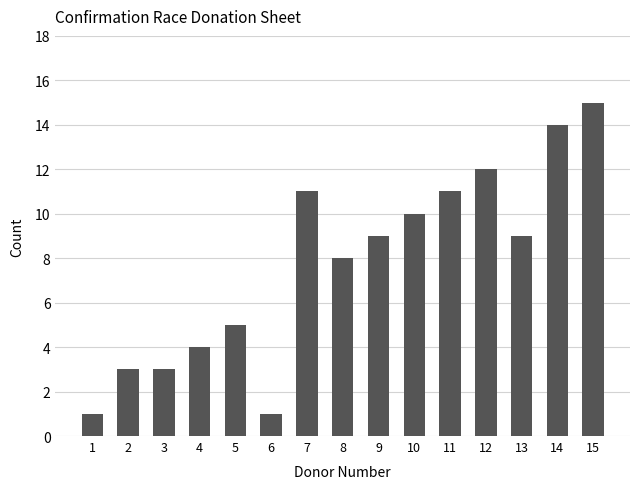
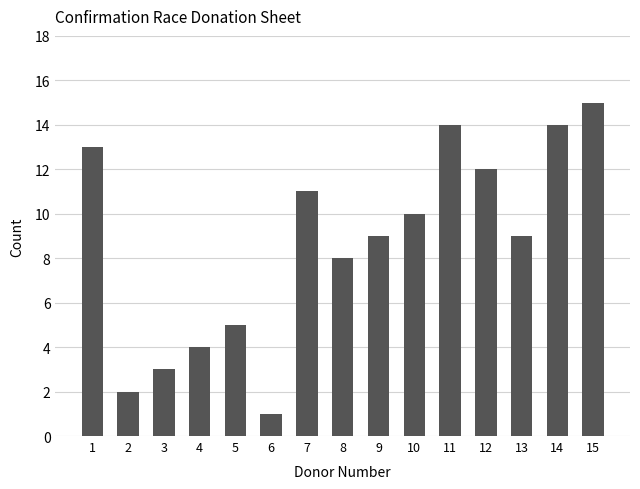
1: 1 -> 13
2: 3 -> 2
11: 11 -> 14
